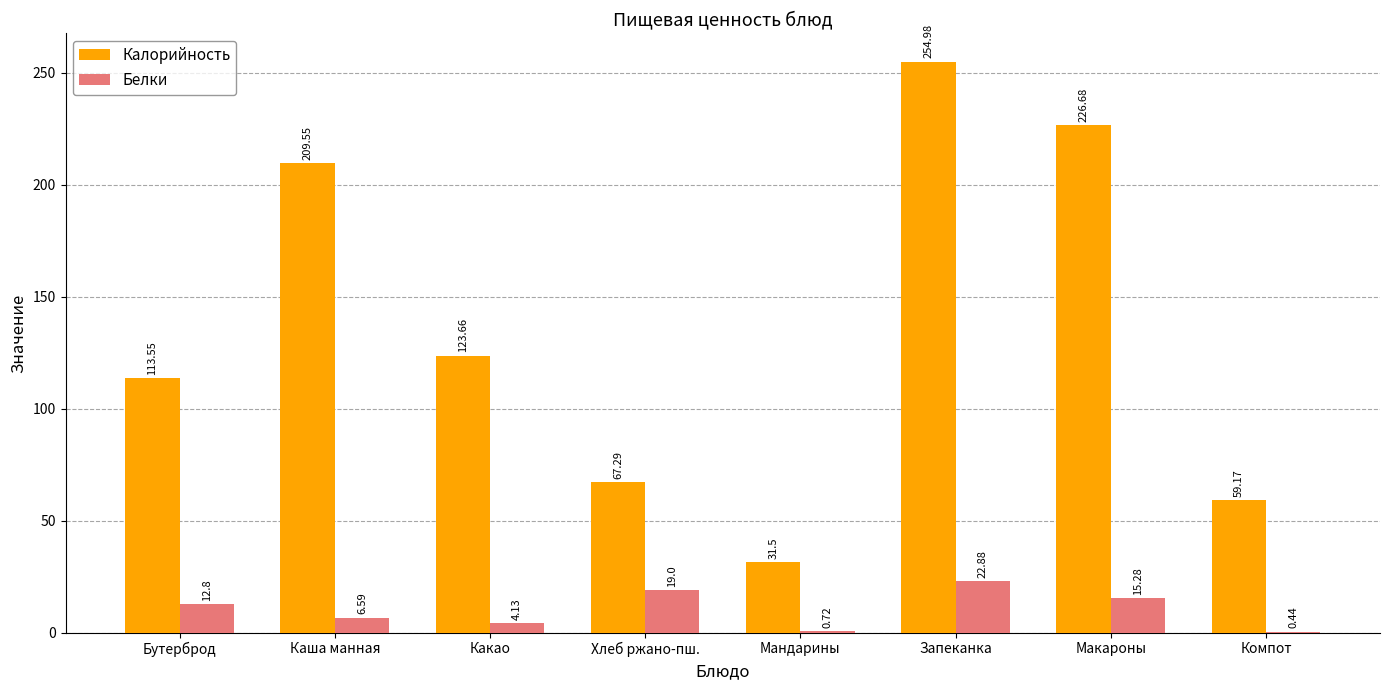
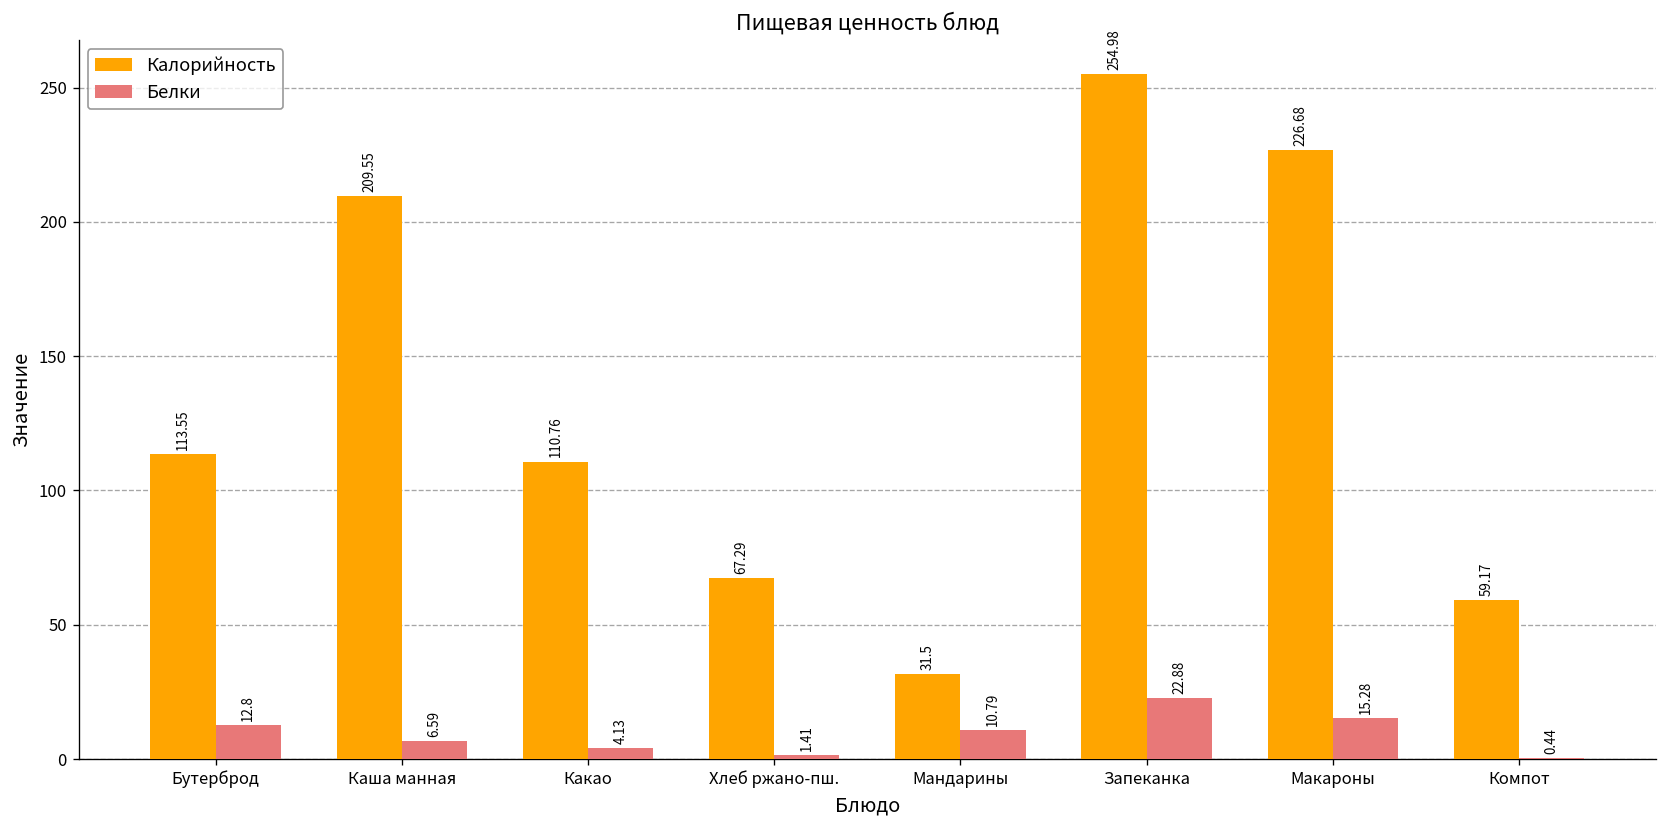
Калорийность, Какао: 123.66 -> 110.76
Белки, Хлеб ржано-пш.: 19.0 -> 1.41
Белки, Мандарины: 0.72 -> 10.79
